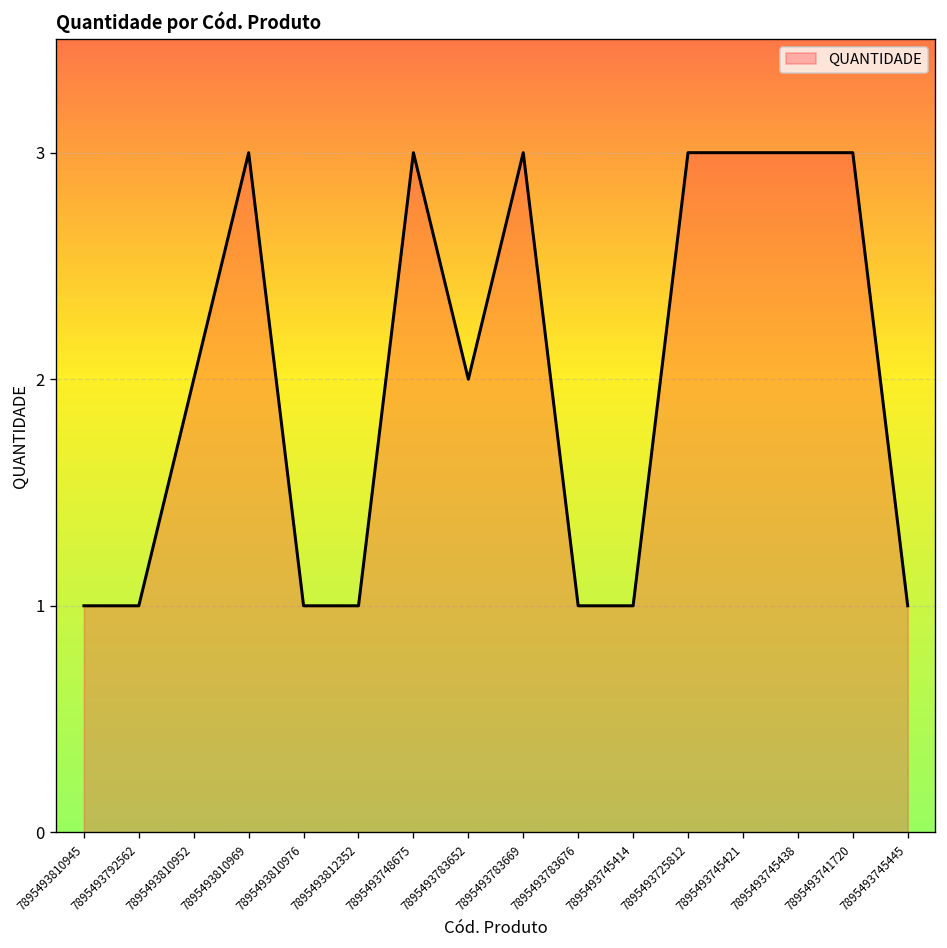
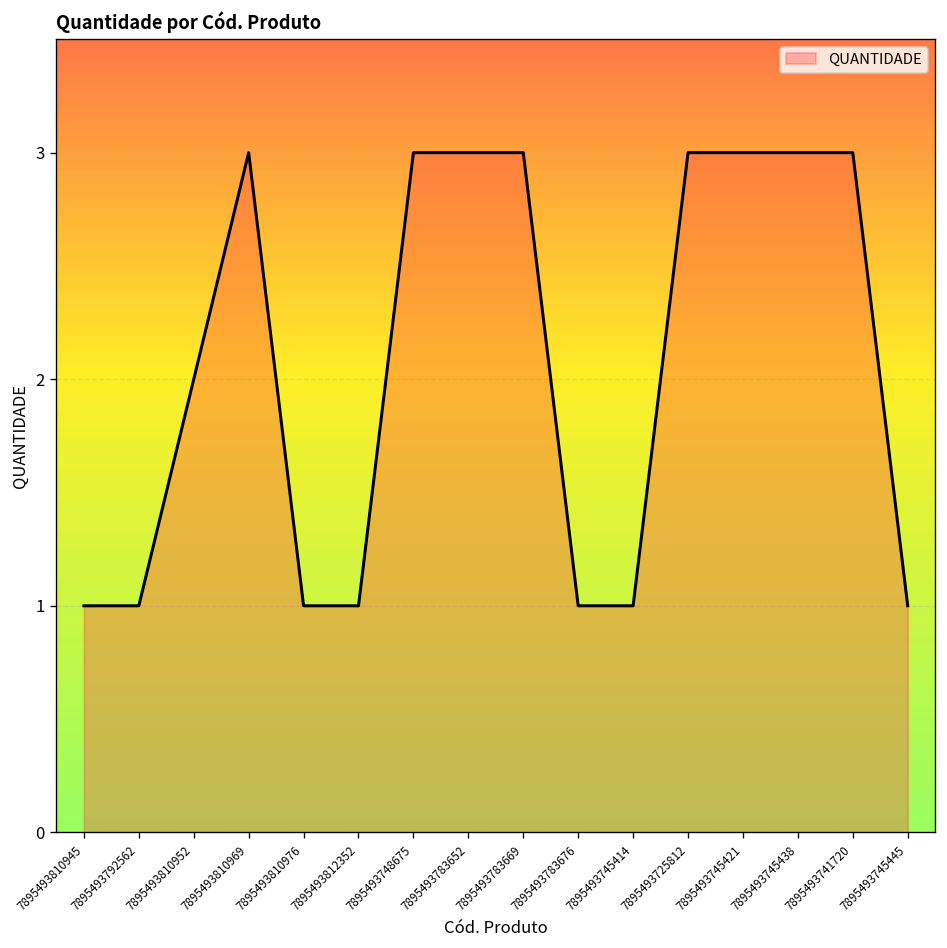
7895493783652: 2 -> 3
